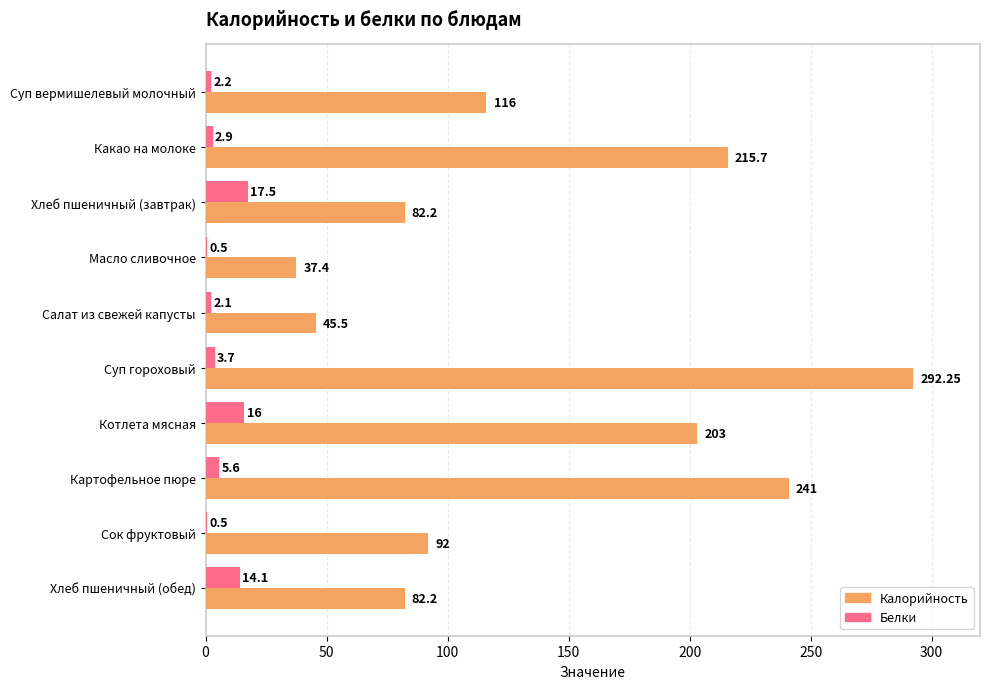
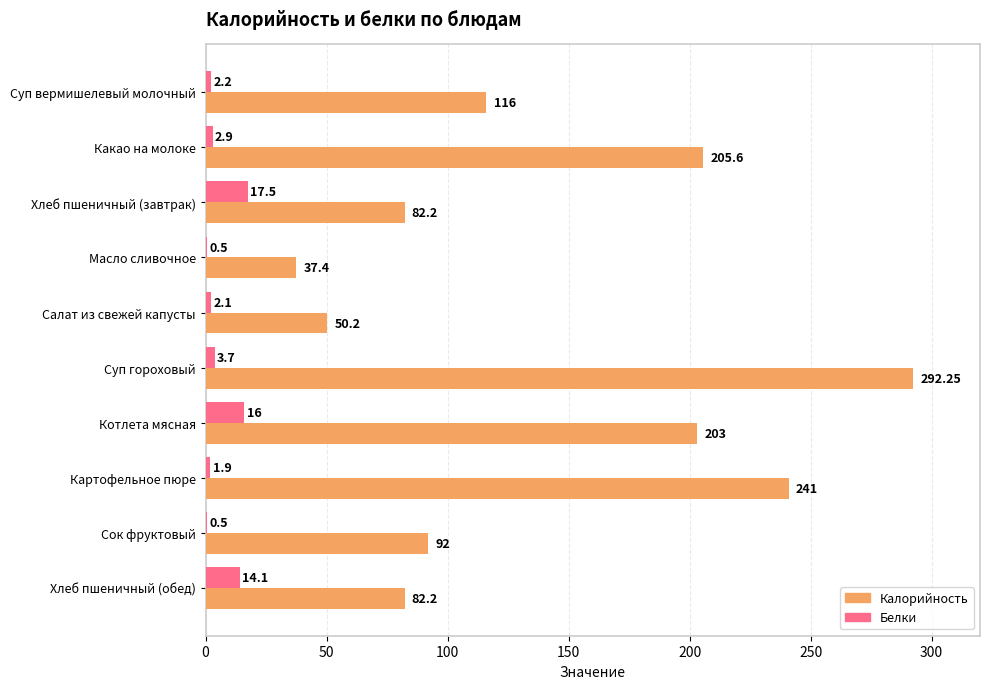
Калорийность, Какао на молоке: 215.7 -> 205.6
Калорийность, Салат из свежей капусты: 45.5 -> 50.2
Белки, Картофельное пюре: 5.6 -> 1.9
